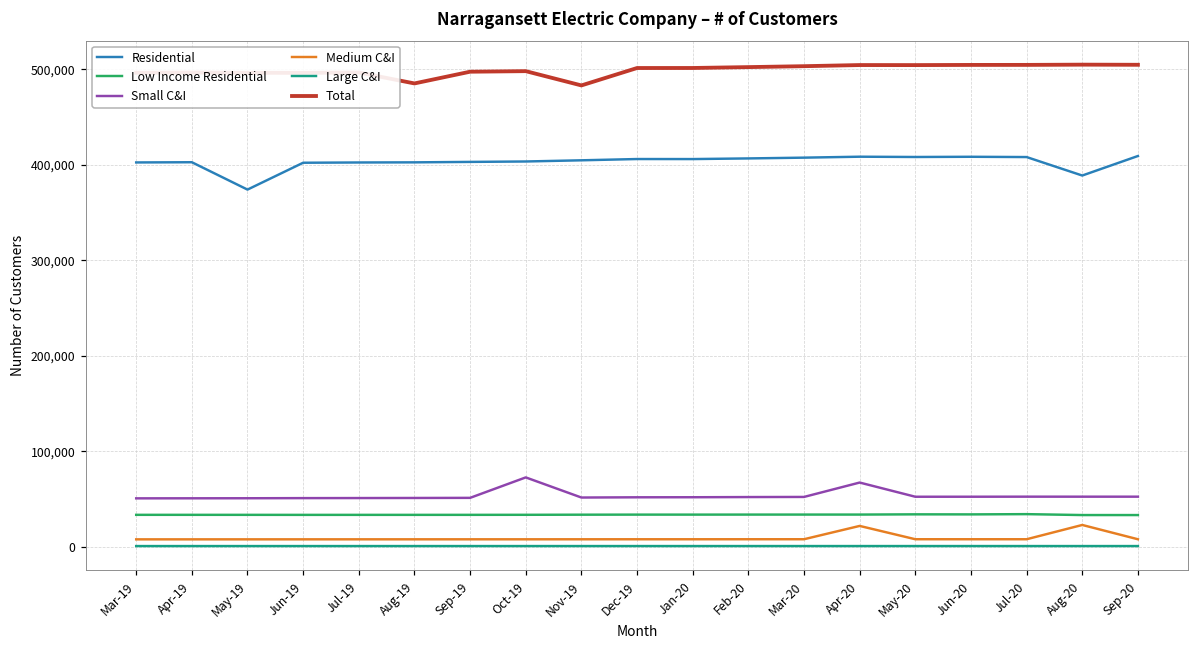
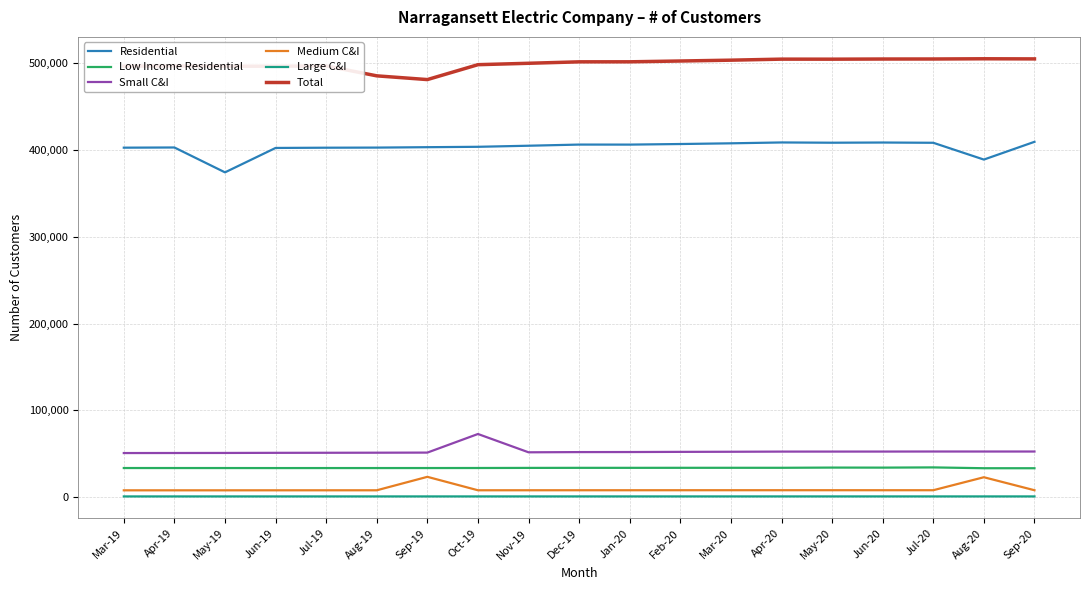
Medium C&I, Sep-19: 10,000 -> 20,000
Total, Sep-19: 500,000 -> 480,000
Total, Nov-19: 480,000 -> 500,000
Small C&I, Apr-20: 70,000 -> 50,000
Medium C&I, Apr-20: 20,000 -> 10,000
